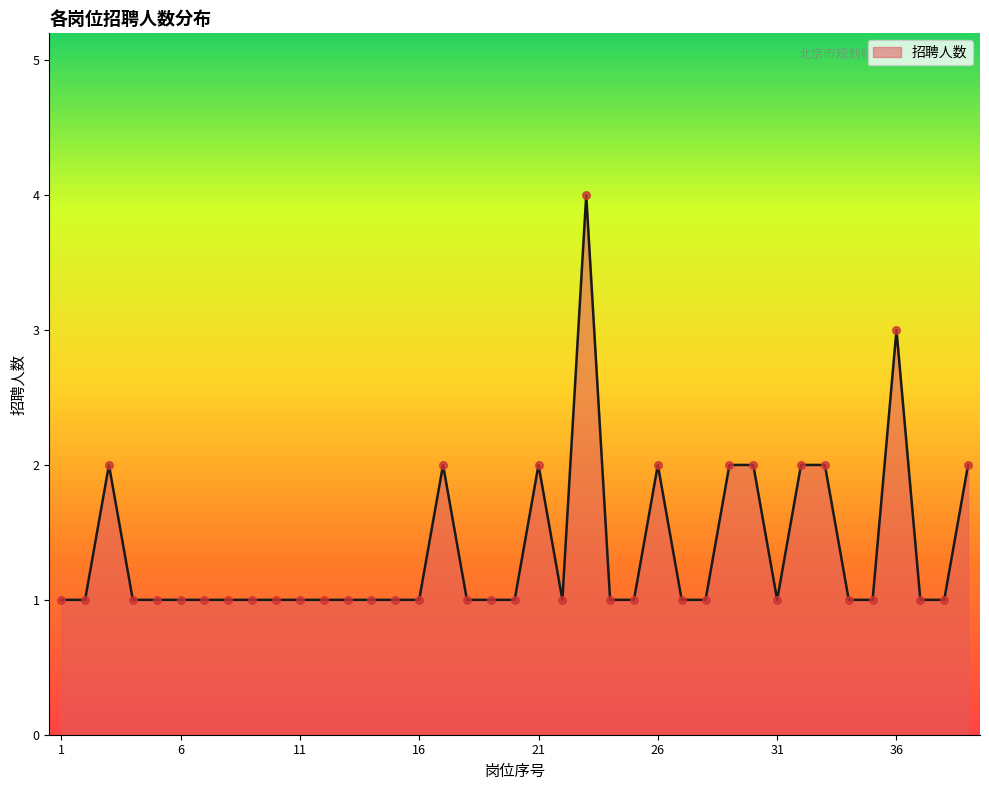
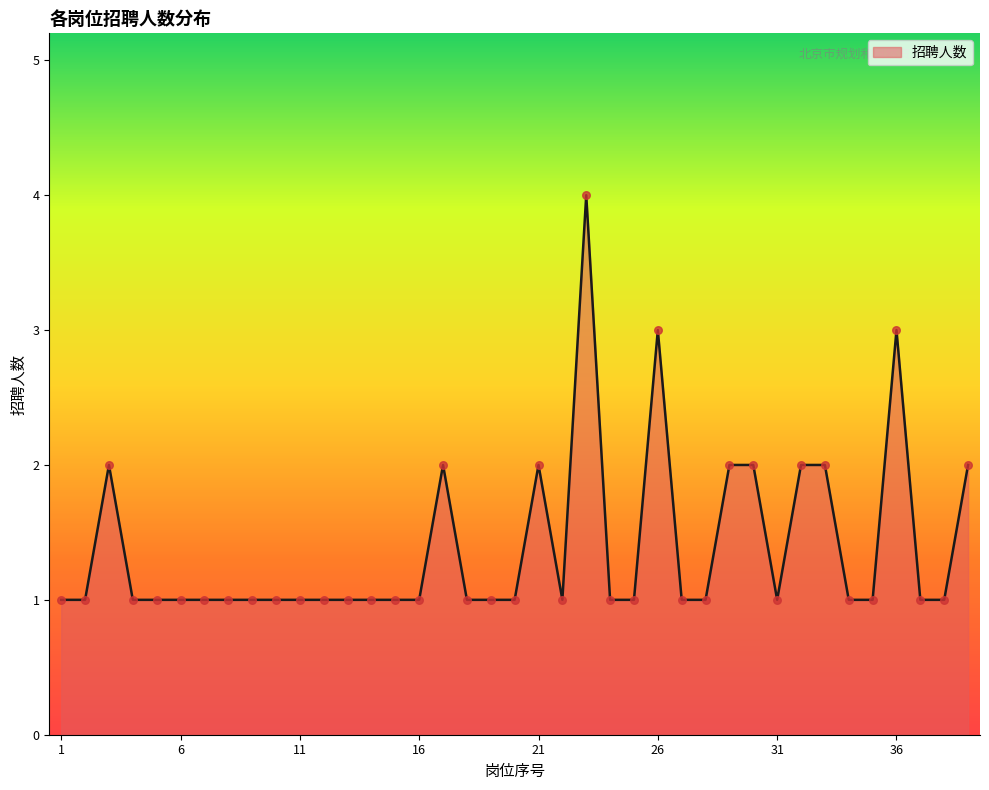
26: 2 -> 3
